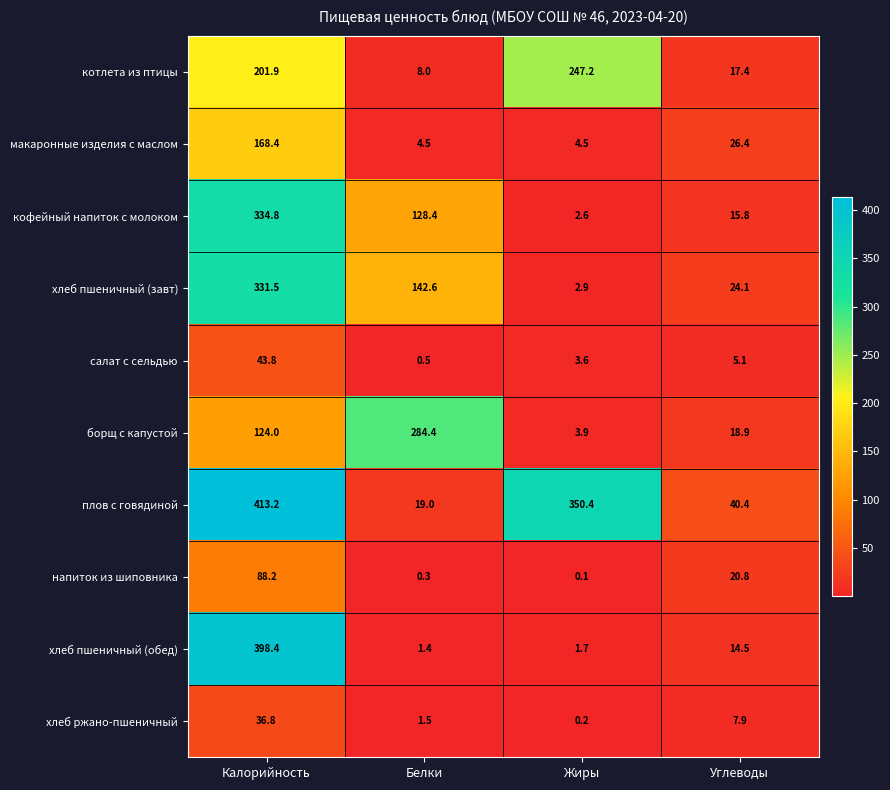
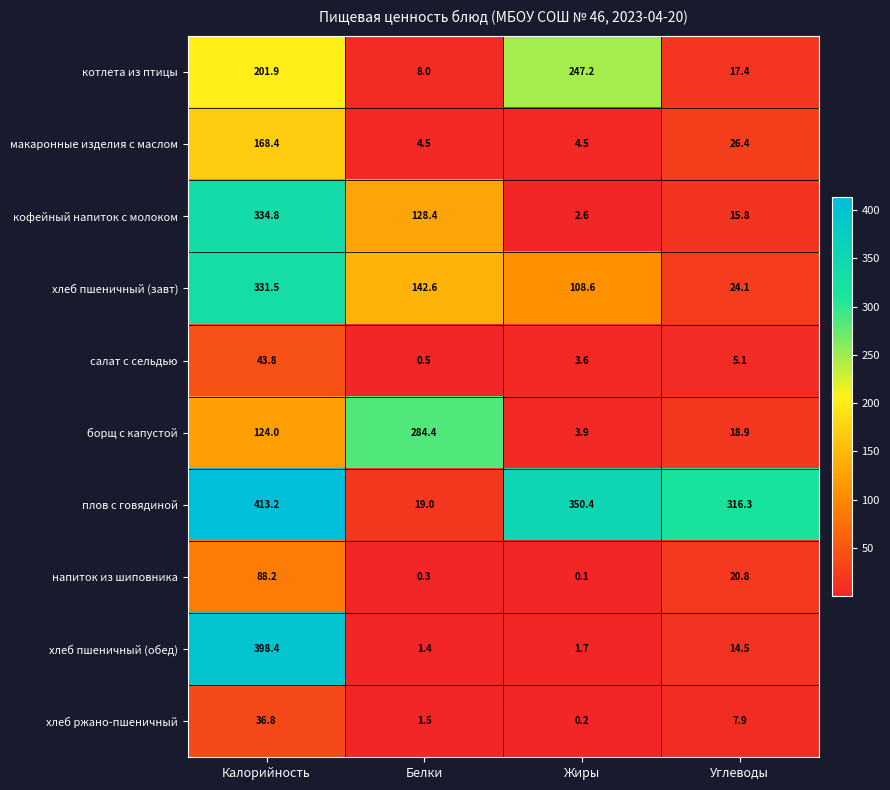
хлеб пшеничный (завт), Жиры: 2.9 -> 108.6
плов с говядиной, Углеводы: 40.4 -> 316.3
